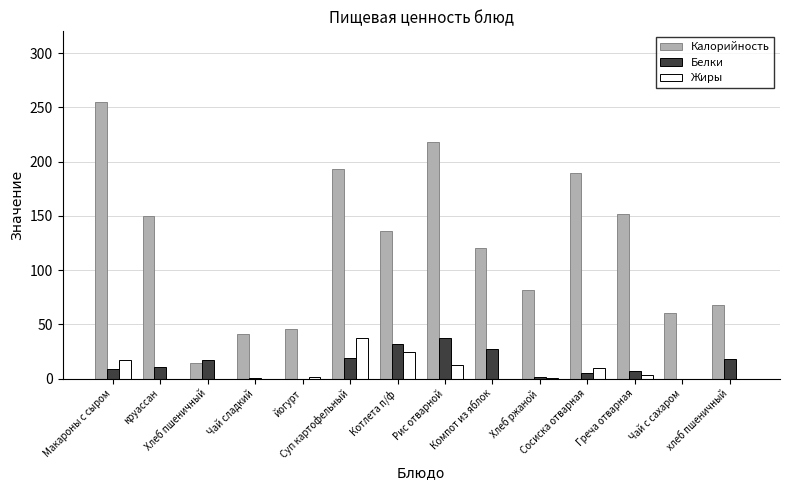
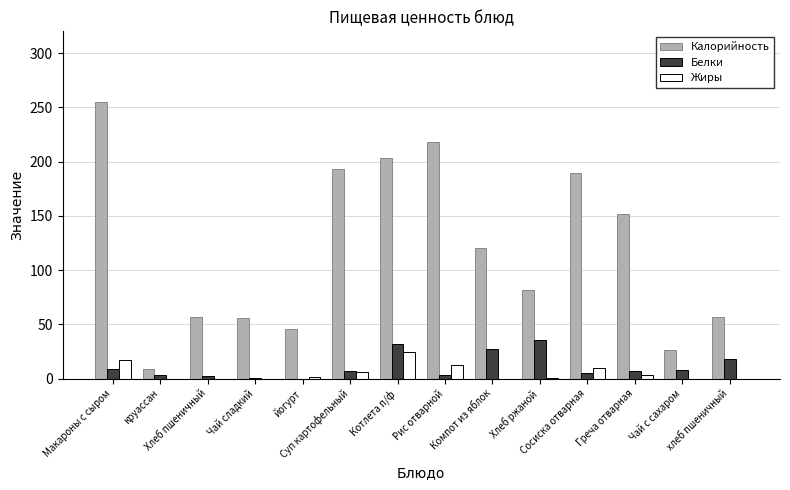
Калорийность, круассан: 150 -> 9
Белки, круассан: 11 -> 3
Калорийность, Хлеб пшеничный: 15 -> 57
Белки, Хлеб пшеничный: 17 -> 2
Калорийность, Чай сладкий: 41 -> 56
Белки, Суп картофельный: 19 -> 7
Жиры, Суп картофельный: 37 -> 6
Калорийность, Котлета п/ф: 136 -> 203
Белки, Рис отварной: 37 -> 4
Белки, Хлеб ржаной: 1 -> 36
Калорийность, Чай с сахаром: 60 -> 26
Белки, Чай с сахаром: 0 -> 8
Калорийность, хлеб пшеничный: 68 -> 57
